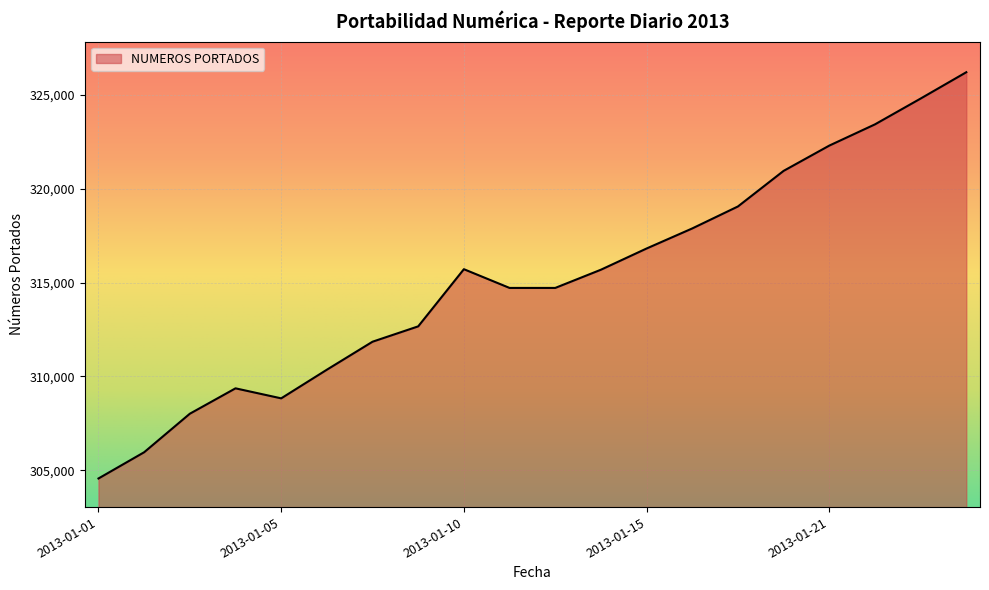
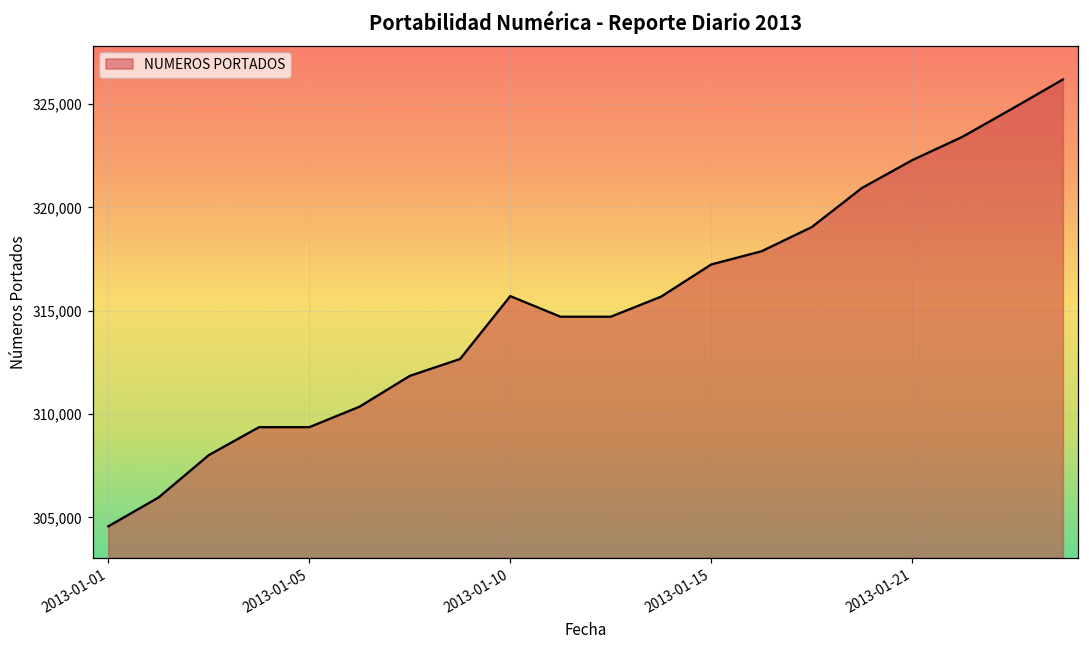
2013-01-05: 308,800 -> 309,400
2013-01-15: 316,800 -> 317,200
